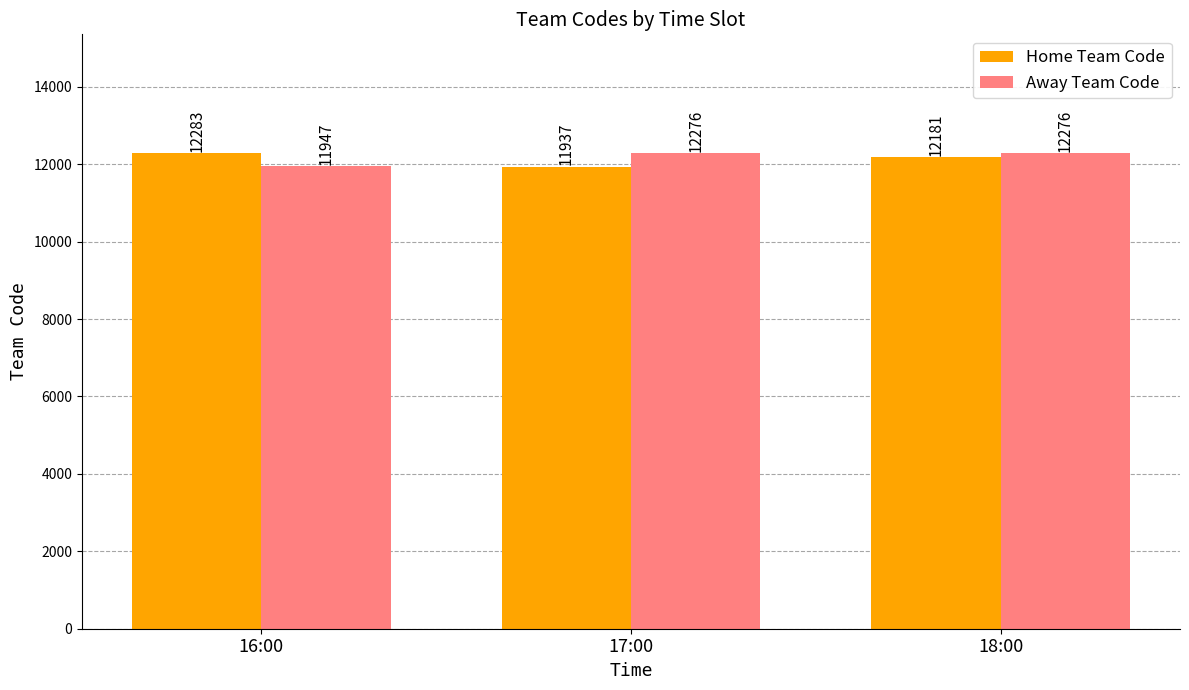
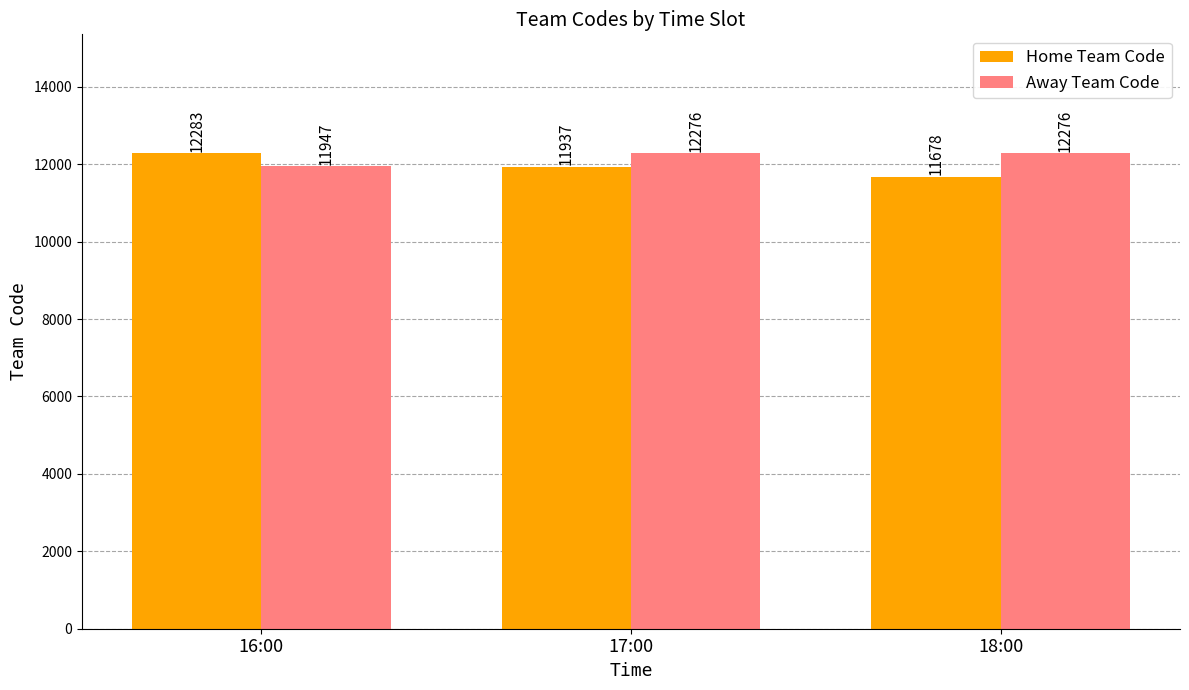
Home Team Code, 18:00: 12181 -> 11678
